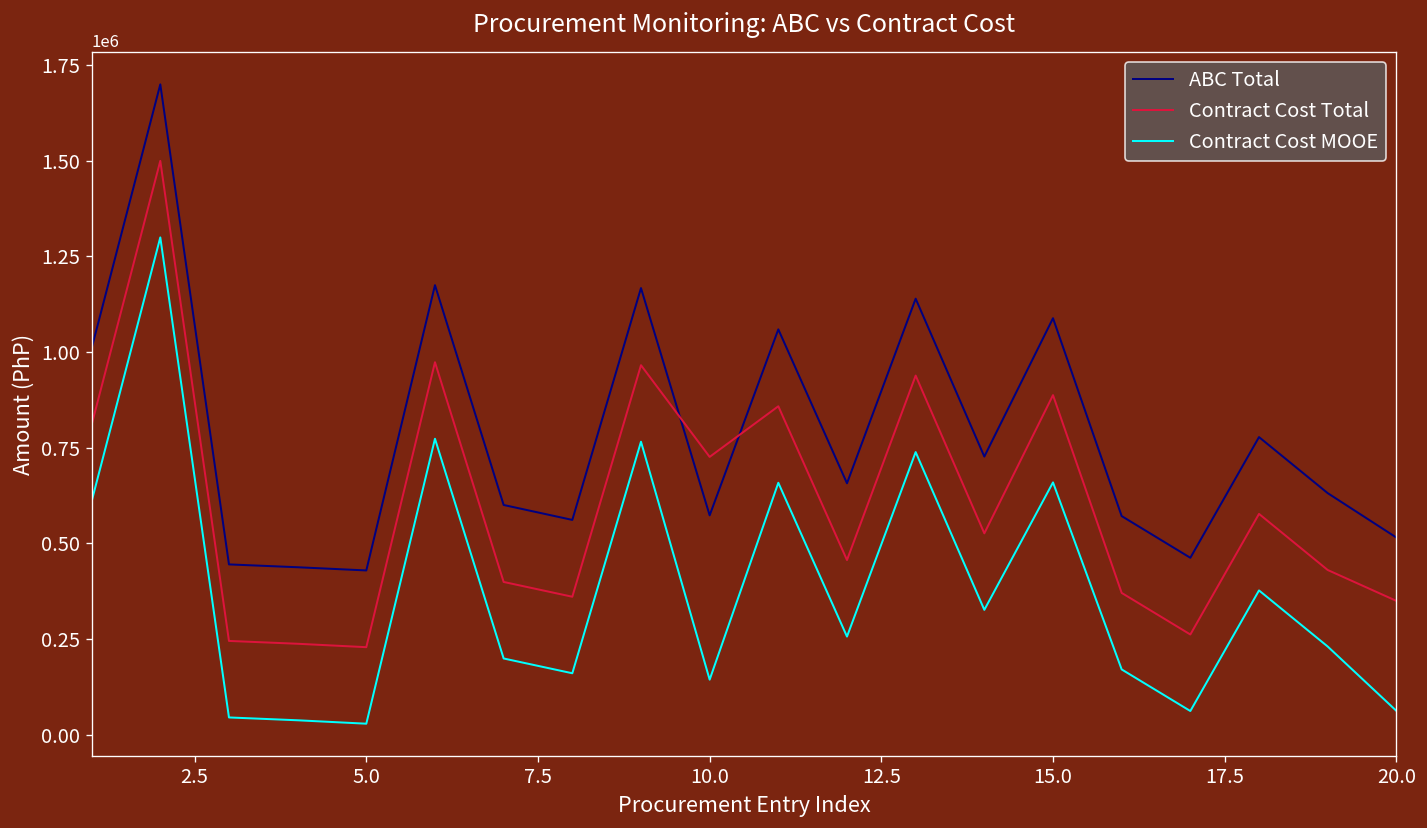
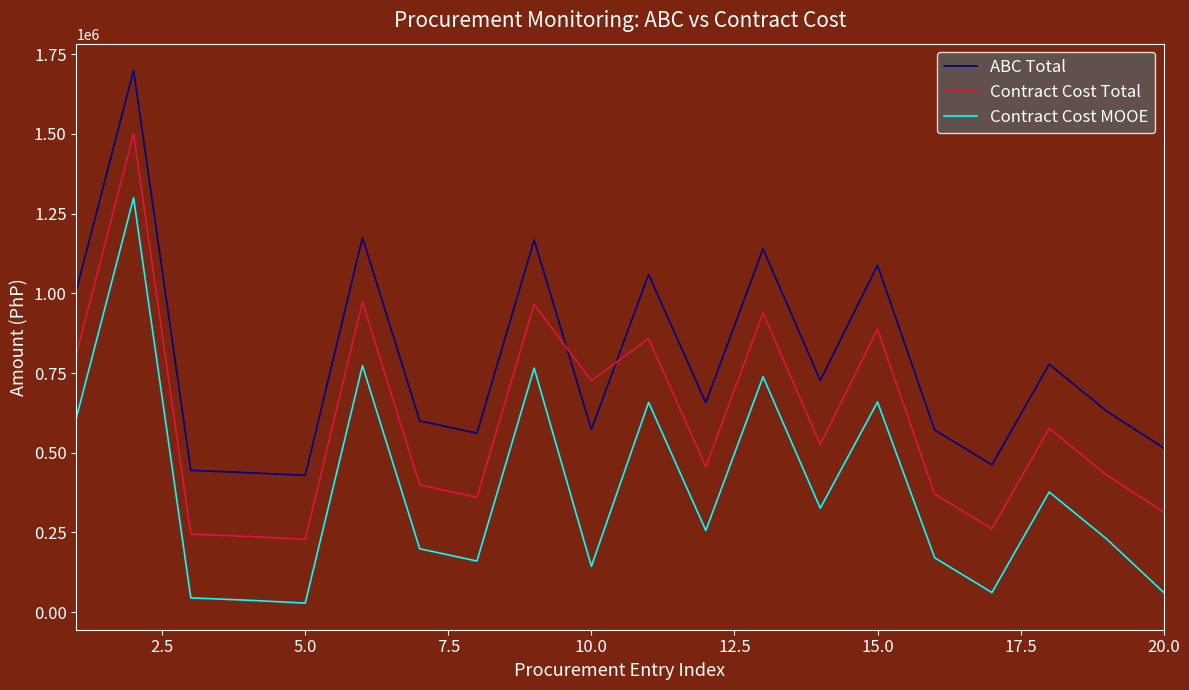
Contract Cost Total, 20.0: 350000 -> 310000
